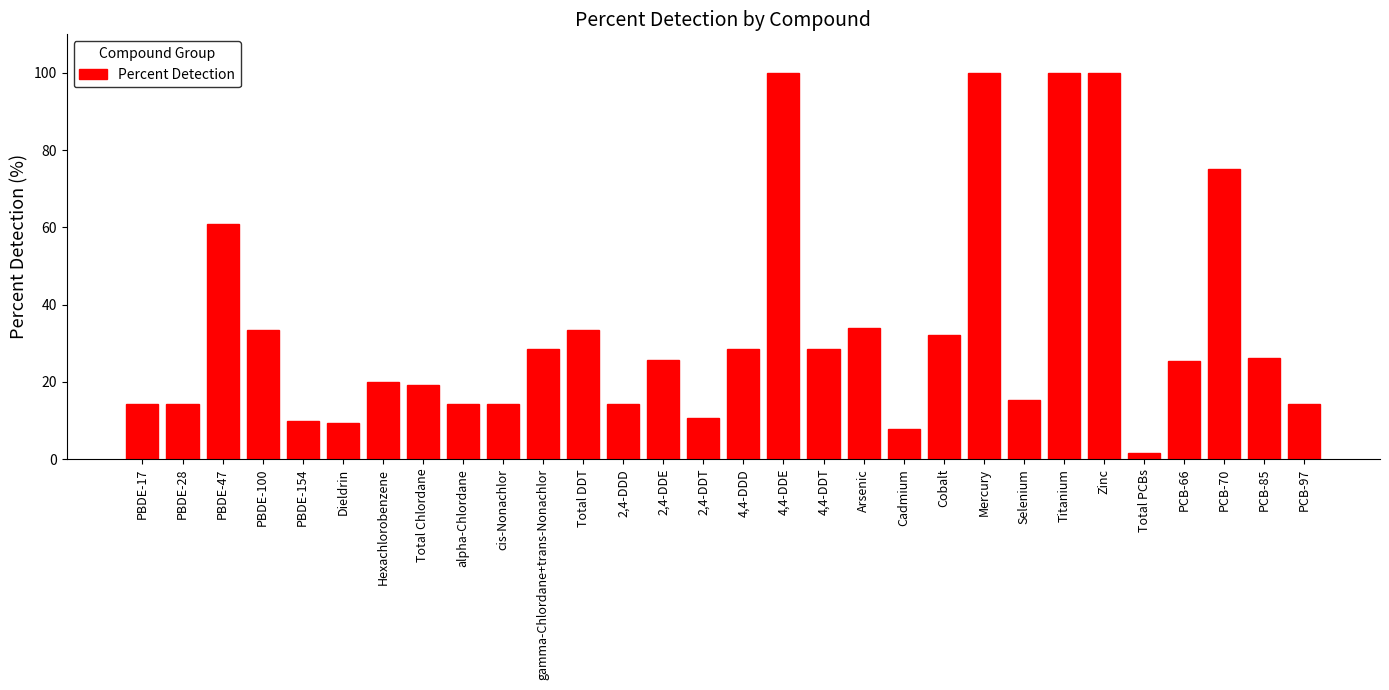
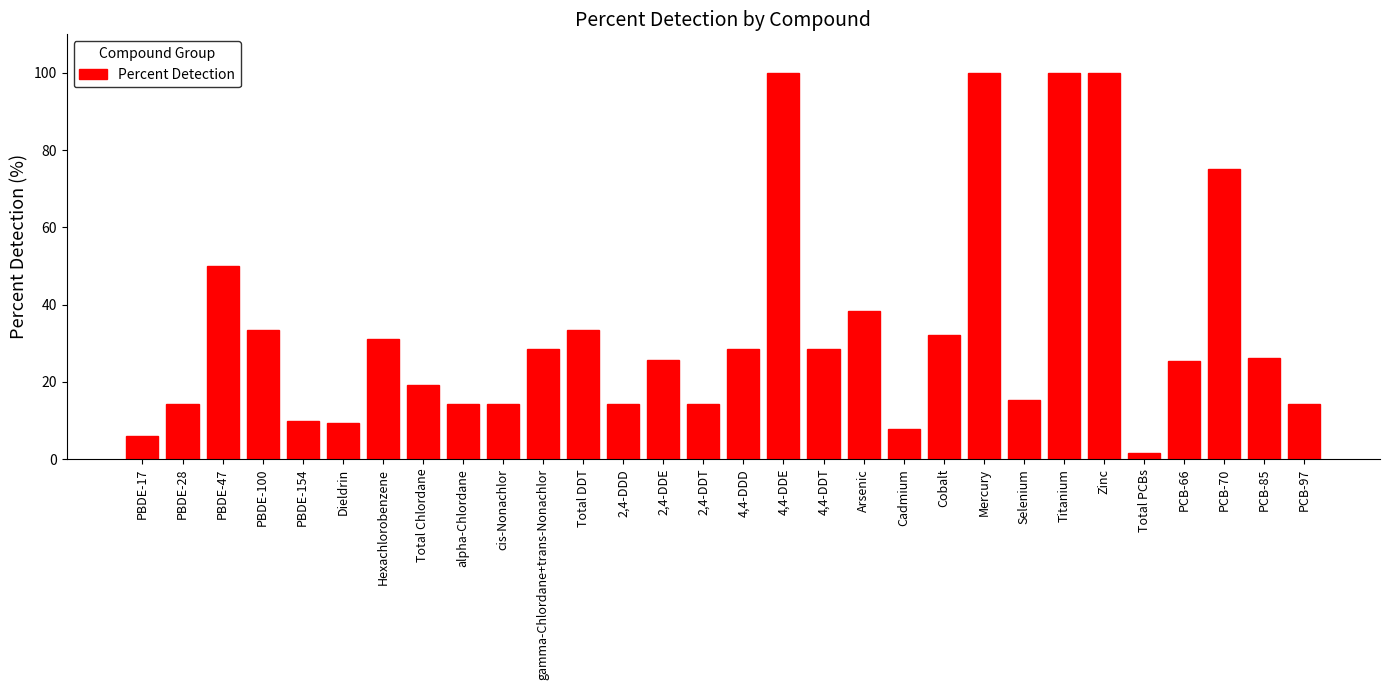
PBDE-17: 14 -> 6
PBDE-47: 61 -> 50
Hexachlorobenzene: 20 -> 31
2,4-DDT: 11 -> 14
Arsenic: 34 -> 38
